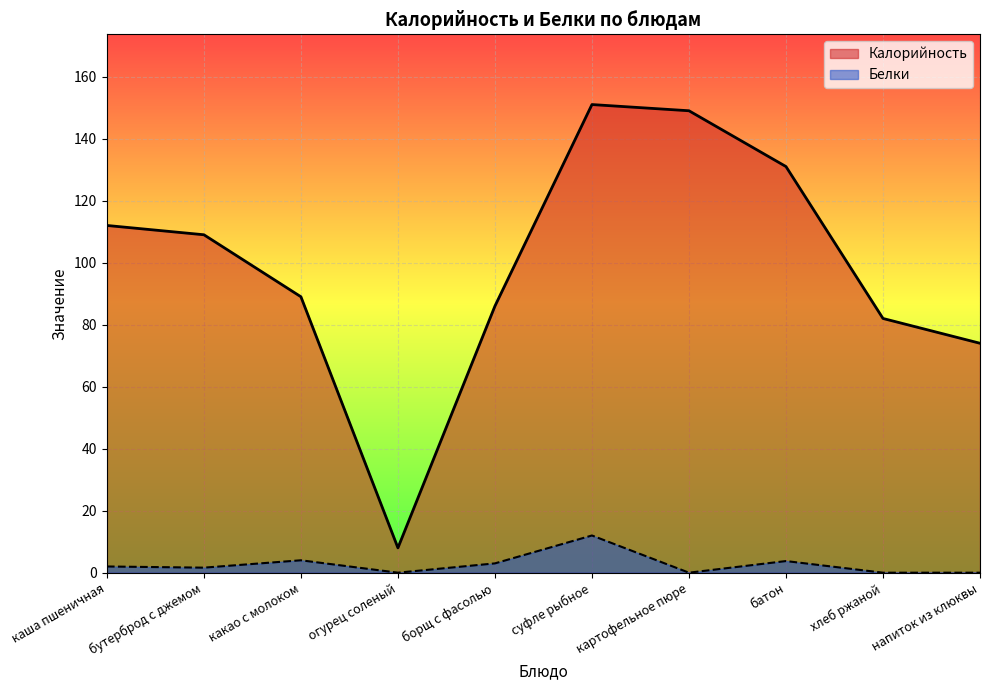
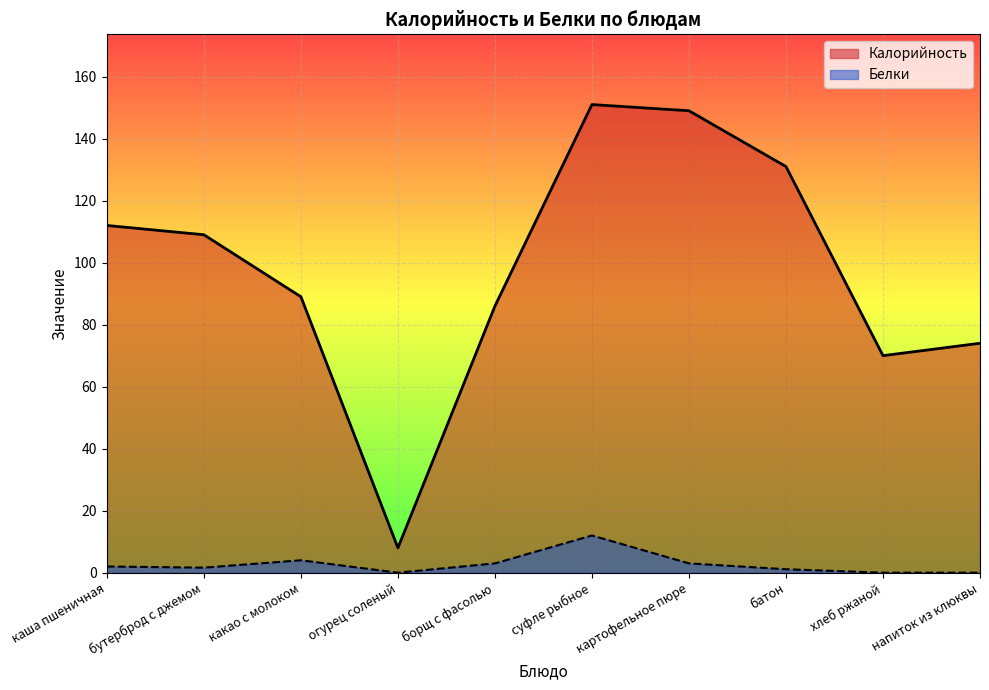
Белки, картофельное пюре: 0 -> 3
Белки, батон: 4 -> 1
Калорийность, хлеб ржаной: 82 -> 70
